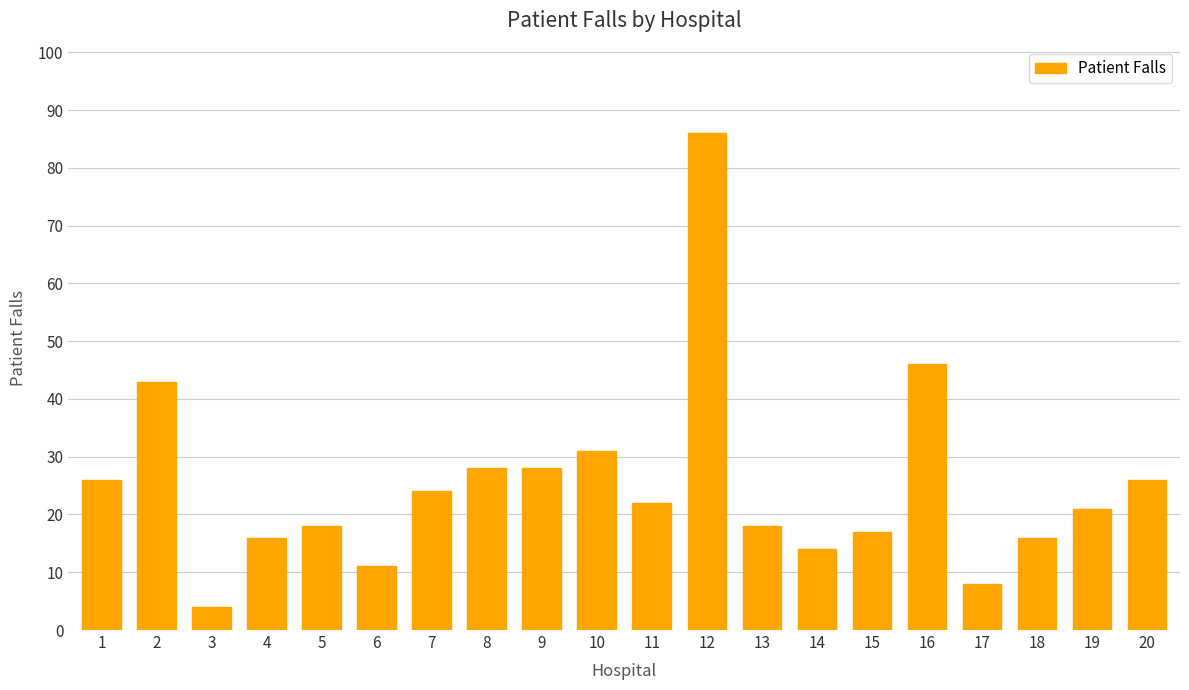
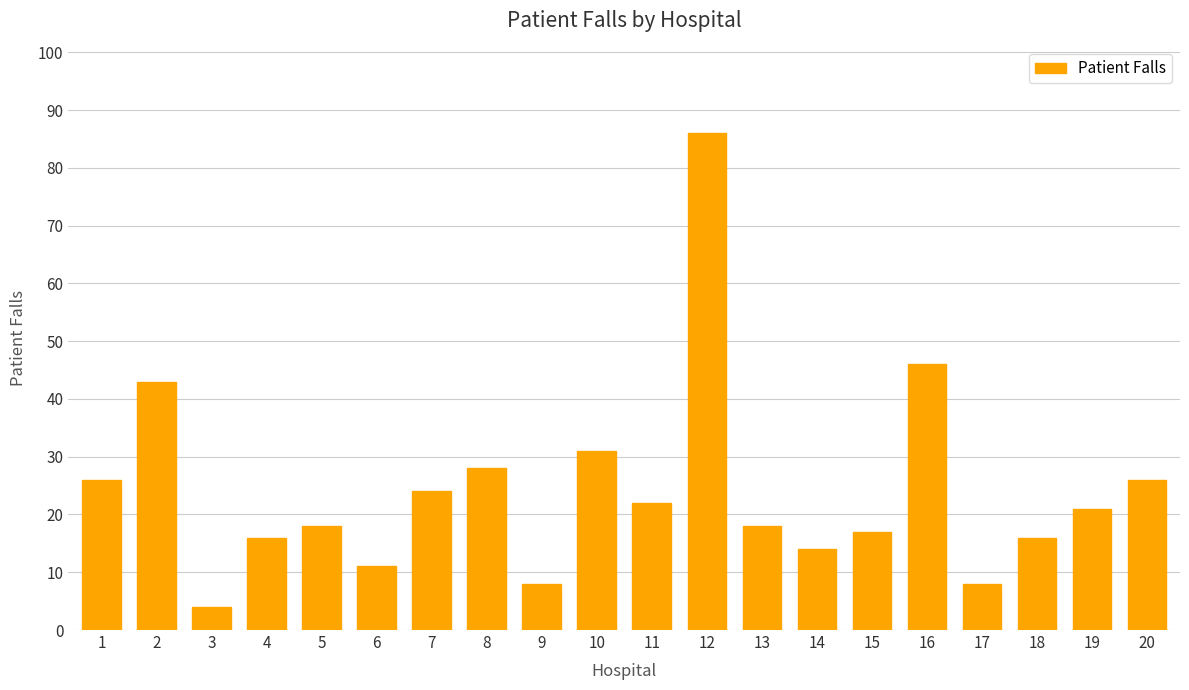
9: 28 -> 8
